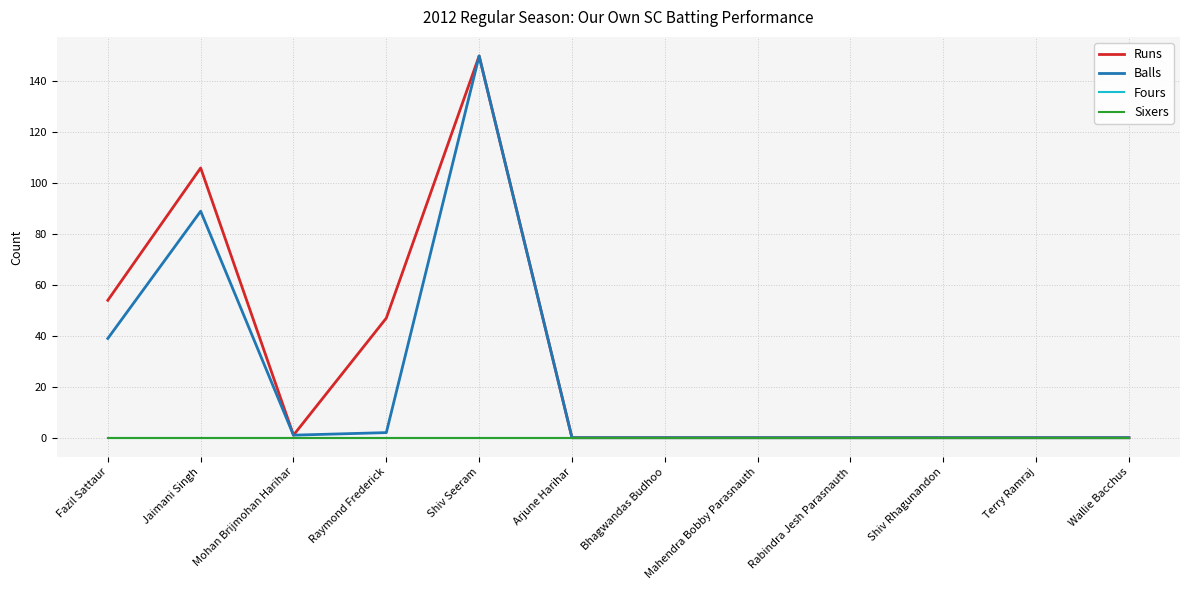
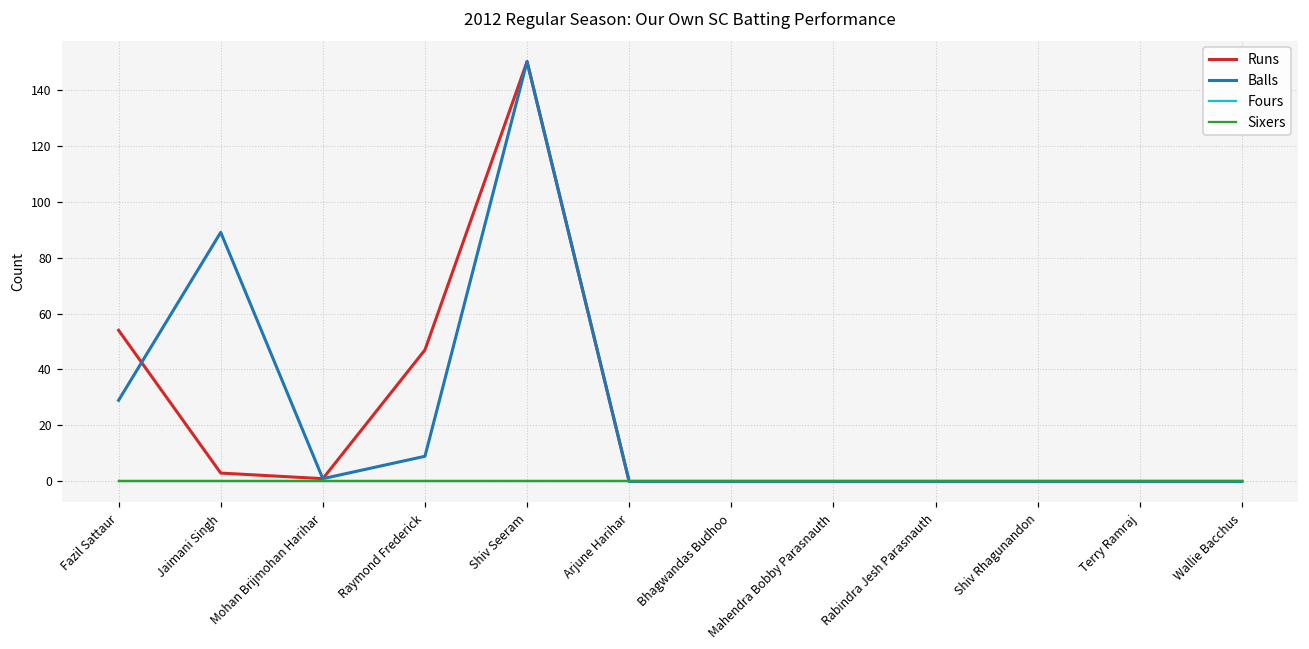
Balls, Fazil Sattaur: 39 -> 29
Runs, Jaimani Singh: 106 -> 3
Balls, Raymond Frederick: 2 -> 9
